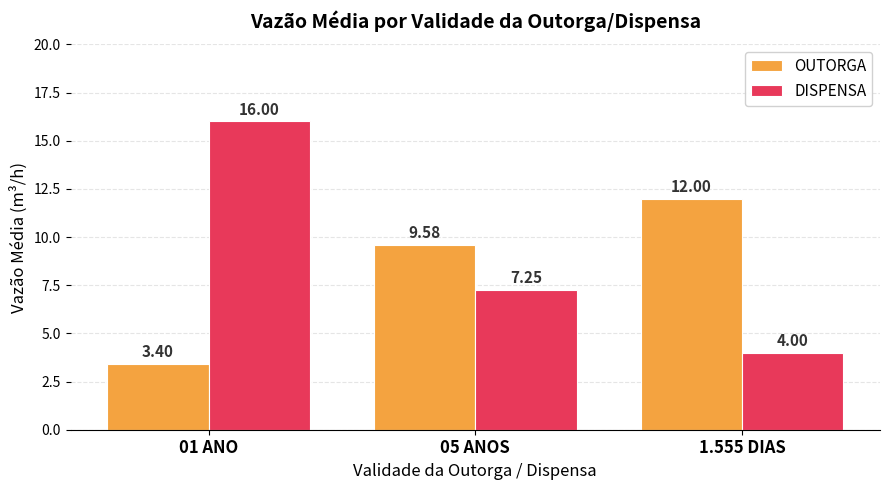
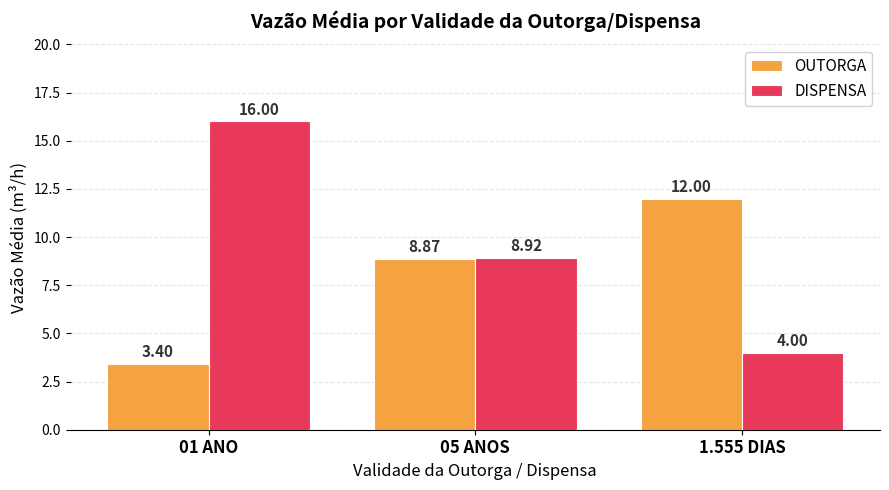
OUTORGA, 05 ANOS: 9.58 -> 8.87
DISPENSA, 05 ANOS: 7.25 -> 8.92
